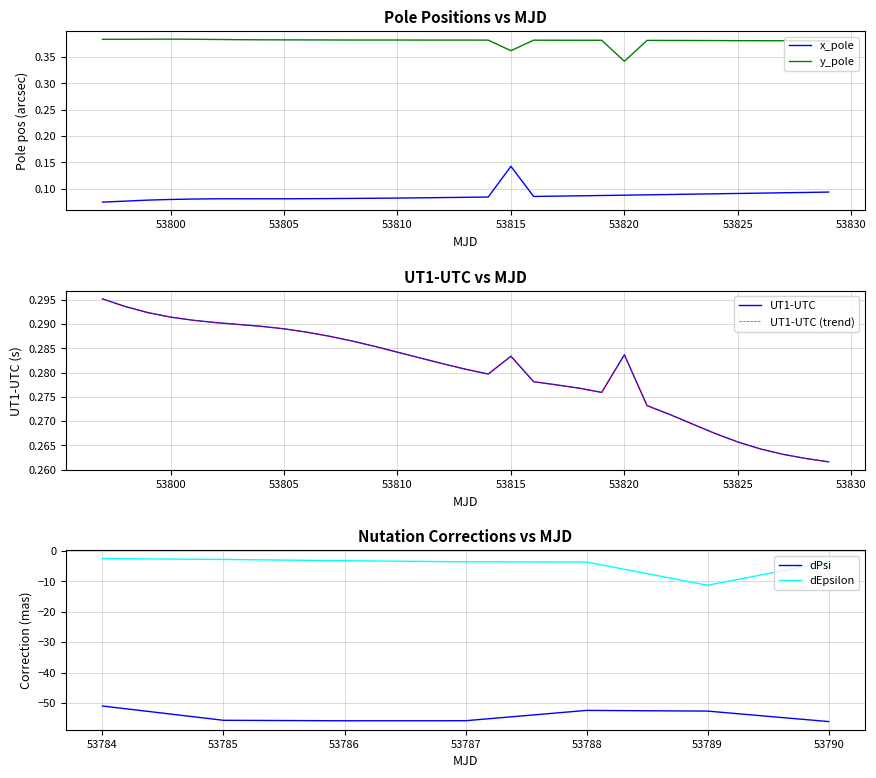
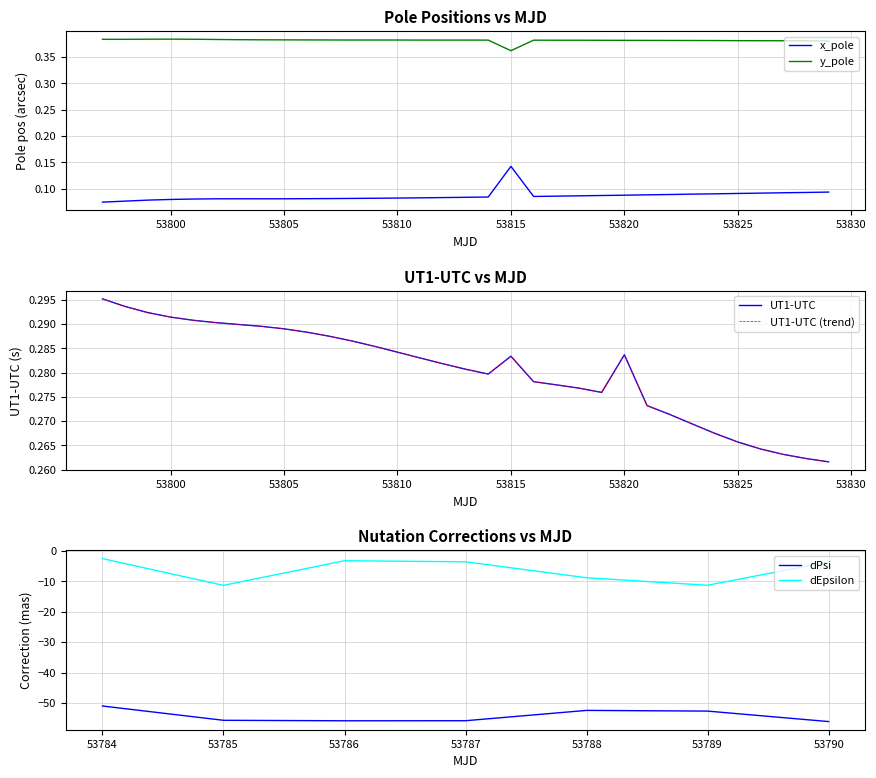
Pole Positions vs MJD, y_pole, 53820: 0.34 -> 0.38
Nutation Corrections vs MJD, dEpsilon, 53785: -3 -> -11
Nutation Corrections vs MJD, dEpsilon, 53788: -4 -> -9
